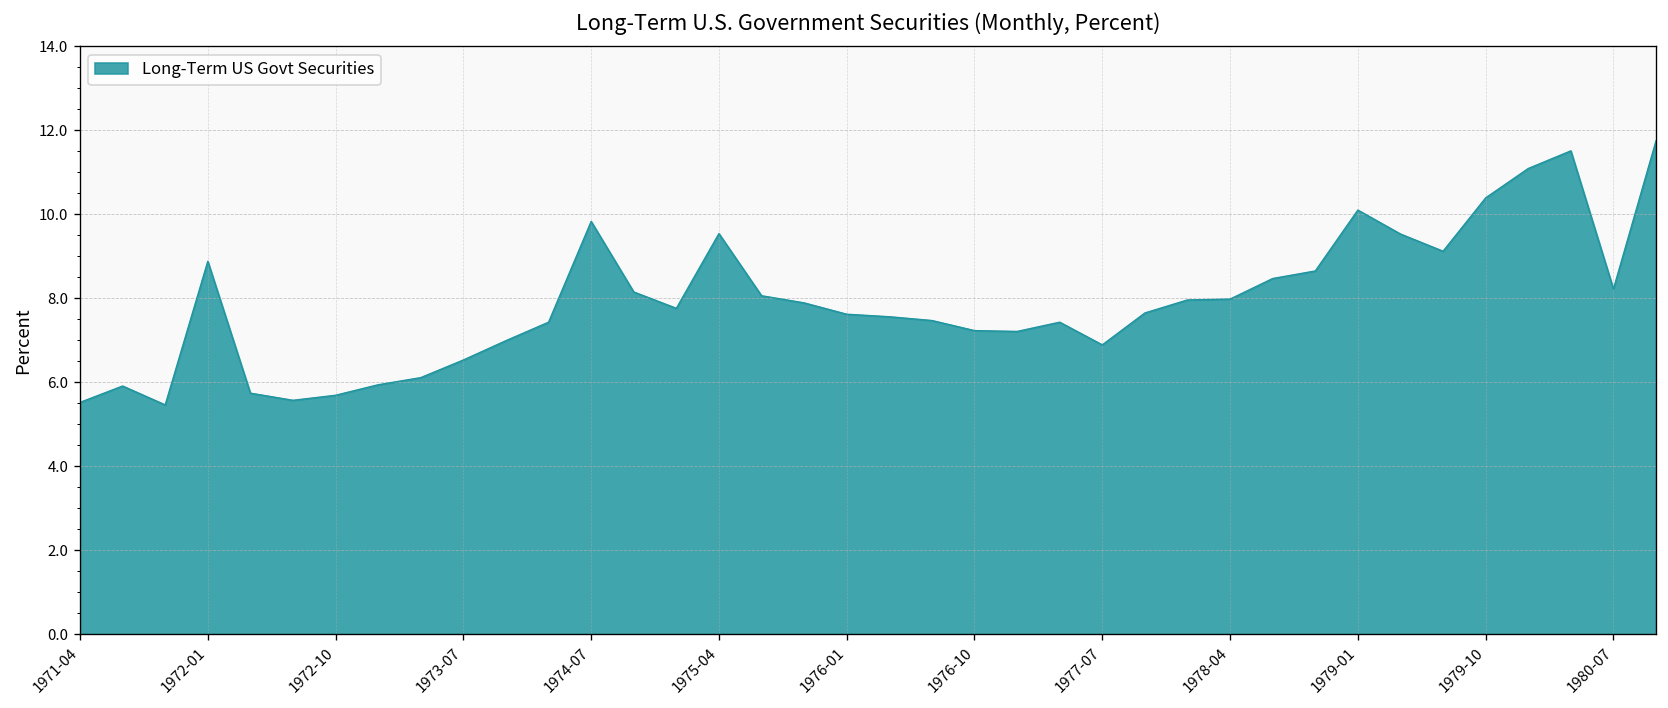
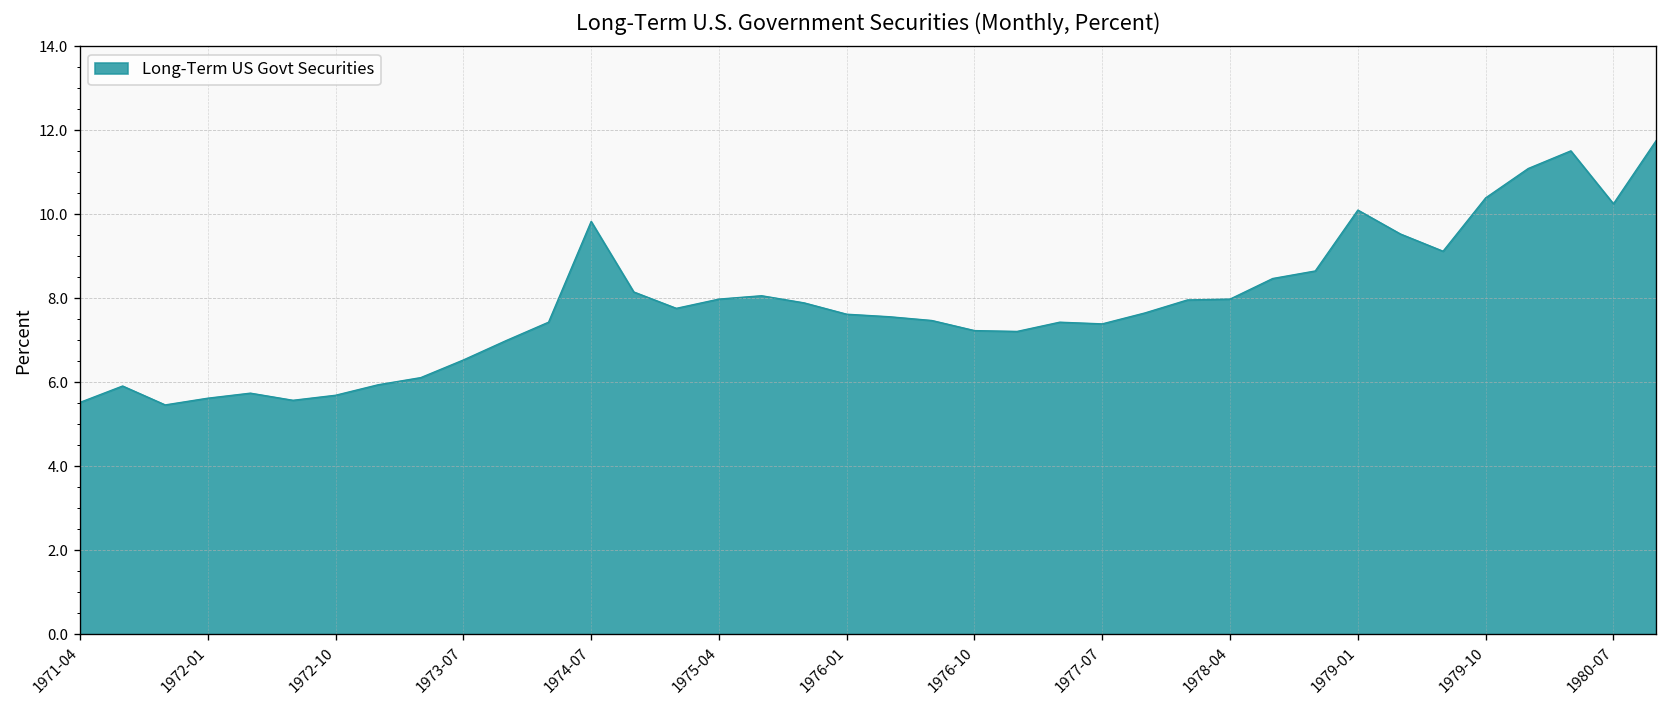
1972-01: 8.9 -> 5.6
1975-04: 9.5 -> 8.0
1977-07: 6.9 -> 7.4
1980-07: 8.2 -> 10.3
